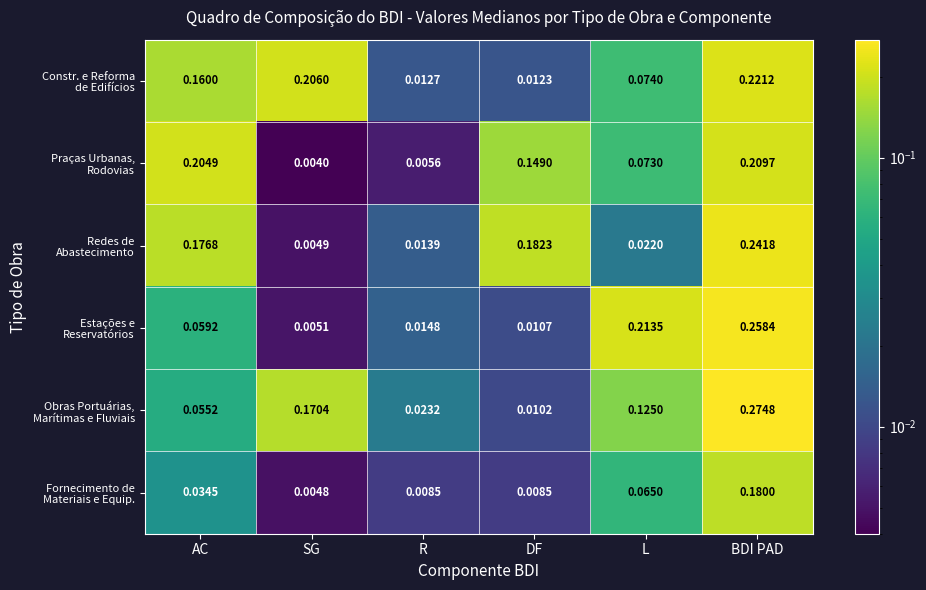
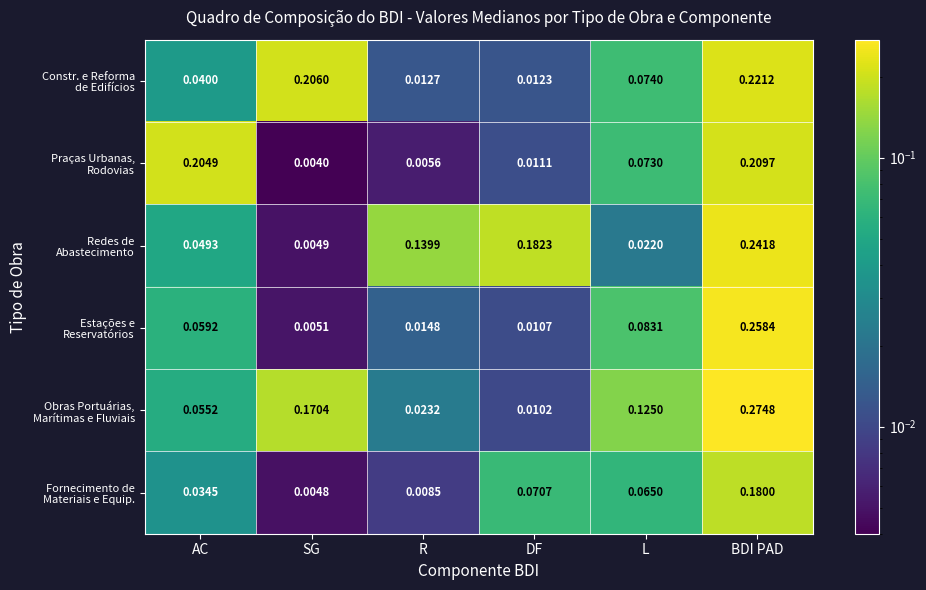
Constr. e Reforma de Edifícios, AC: 0.1600 -> 0.0400
Praças Urbanas, Rodovias, DF: 0.1490 -> 0.0111
Redes de Abastecimento, AC: 0.1768 -> 0.0493
Redes de Abastecimento, R: 0.0139 -> 0.1399
Estações e Reservatórios, L: 0.2135 -> 0.0831
Fornecimento de Materiais e Equip., DF: 0.0085 -> 0.0707
